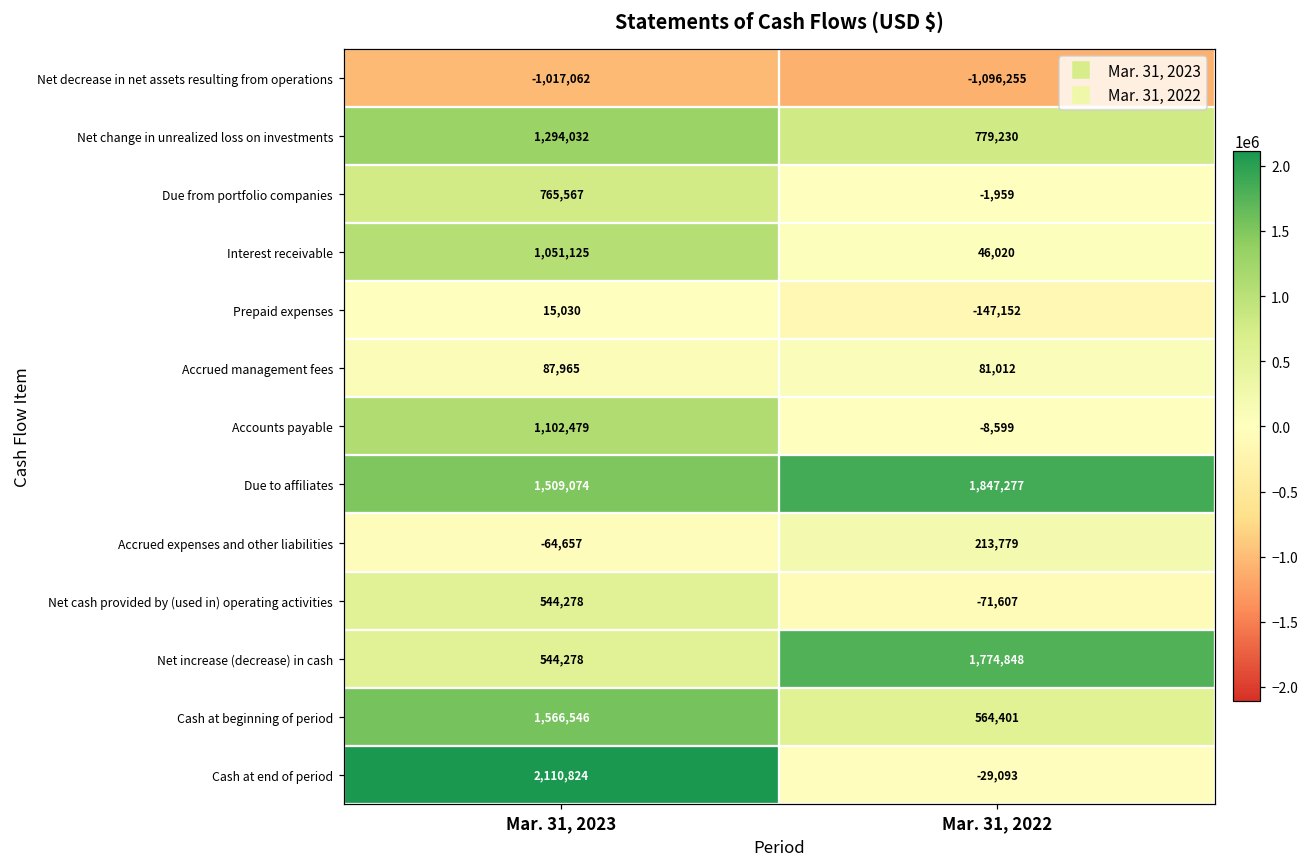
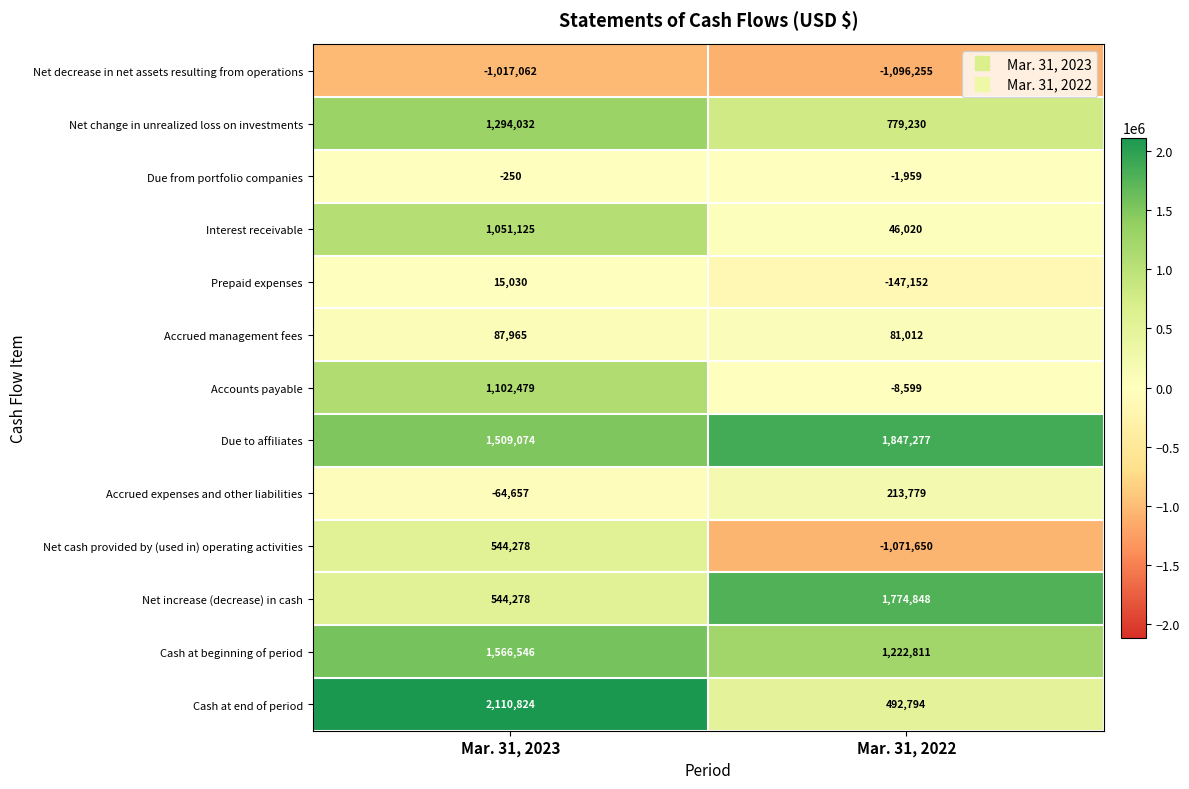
Due from portfolio companies, Mar. 31, 2023: 765,567 -> -250
Net cash provided by (used in) operating activities, Mar. 31, 2022: -71,607 -> -1,071,650
Cash at beginning of period, Mar. 31, 2022: 564,401 -> 1,222,811
Cash at end of period, Mar. 31, 2022: -29,093 -> 492,794
